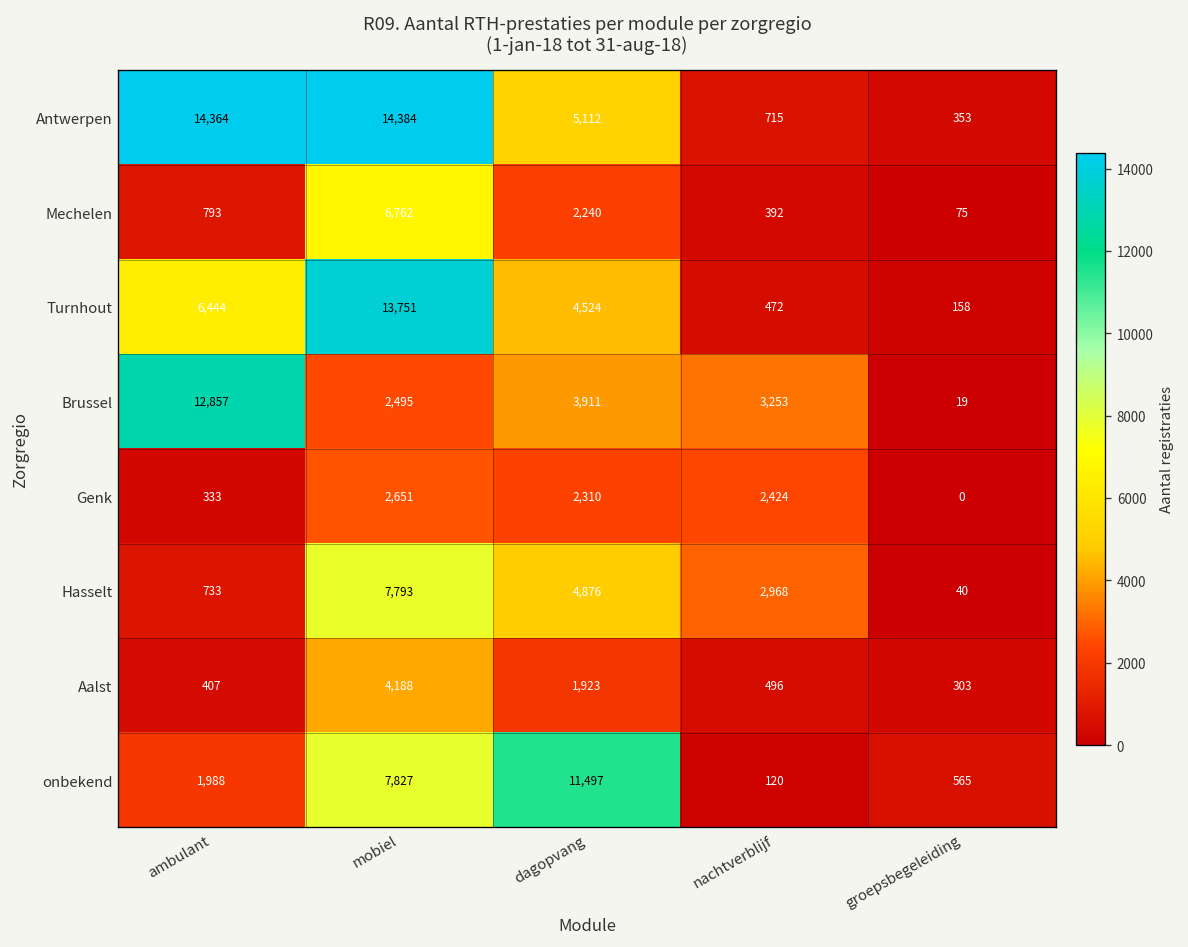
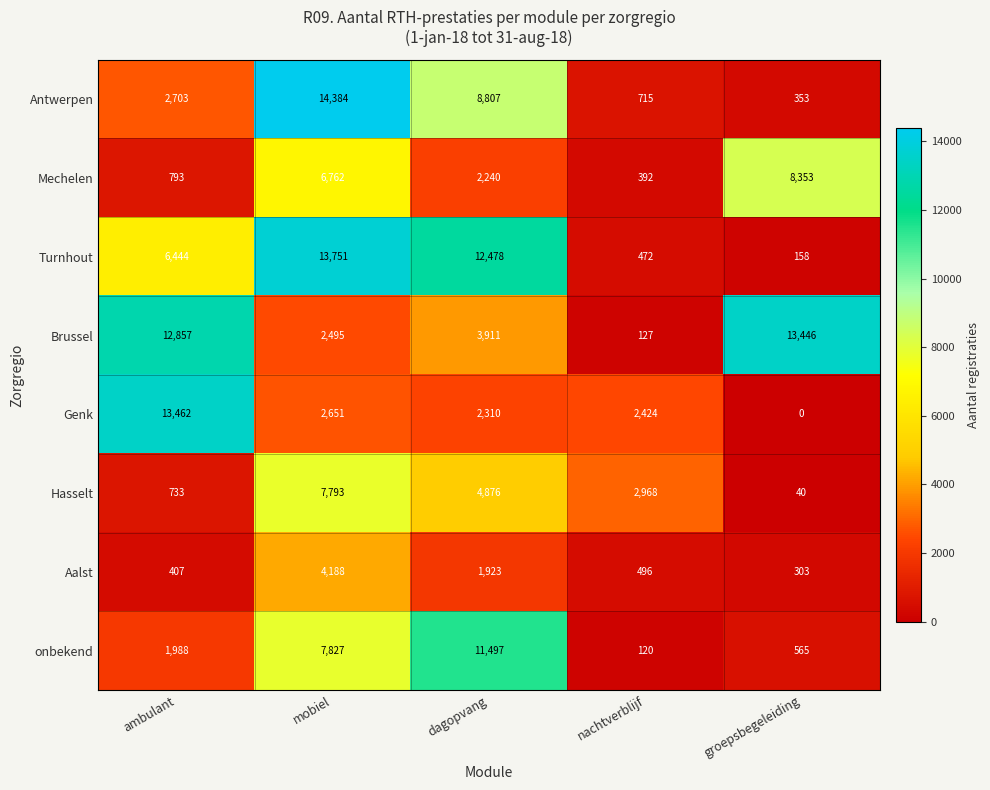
Antwerpen, ambulant: 14,364 -> 2,703
Antwerpen, dagopvang: 5,112 -> 8,807
Mechelen, groepsbegeleiding: 75 -> 8,353
Turnhout, dagopvang: 4,524 -> 12,478
Brussel, nachtverblijf: 3,253 -> 127
Brussel, groepsbegeleiding: 19 -> 13,446
Genk, ambulant: 333 -> 13,462
